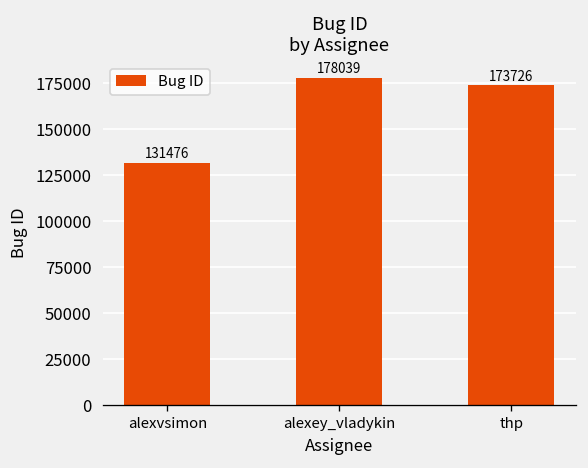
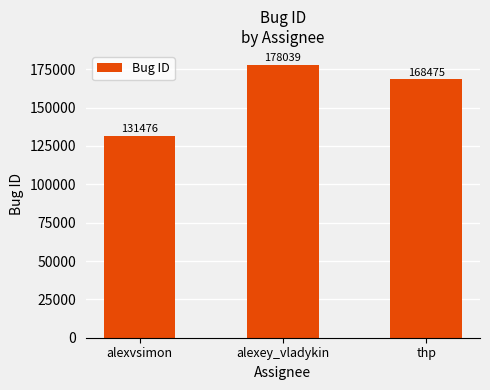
thp: 173726 -> 168475
